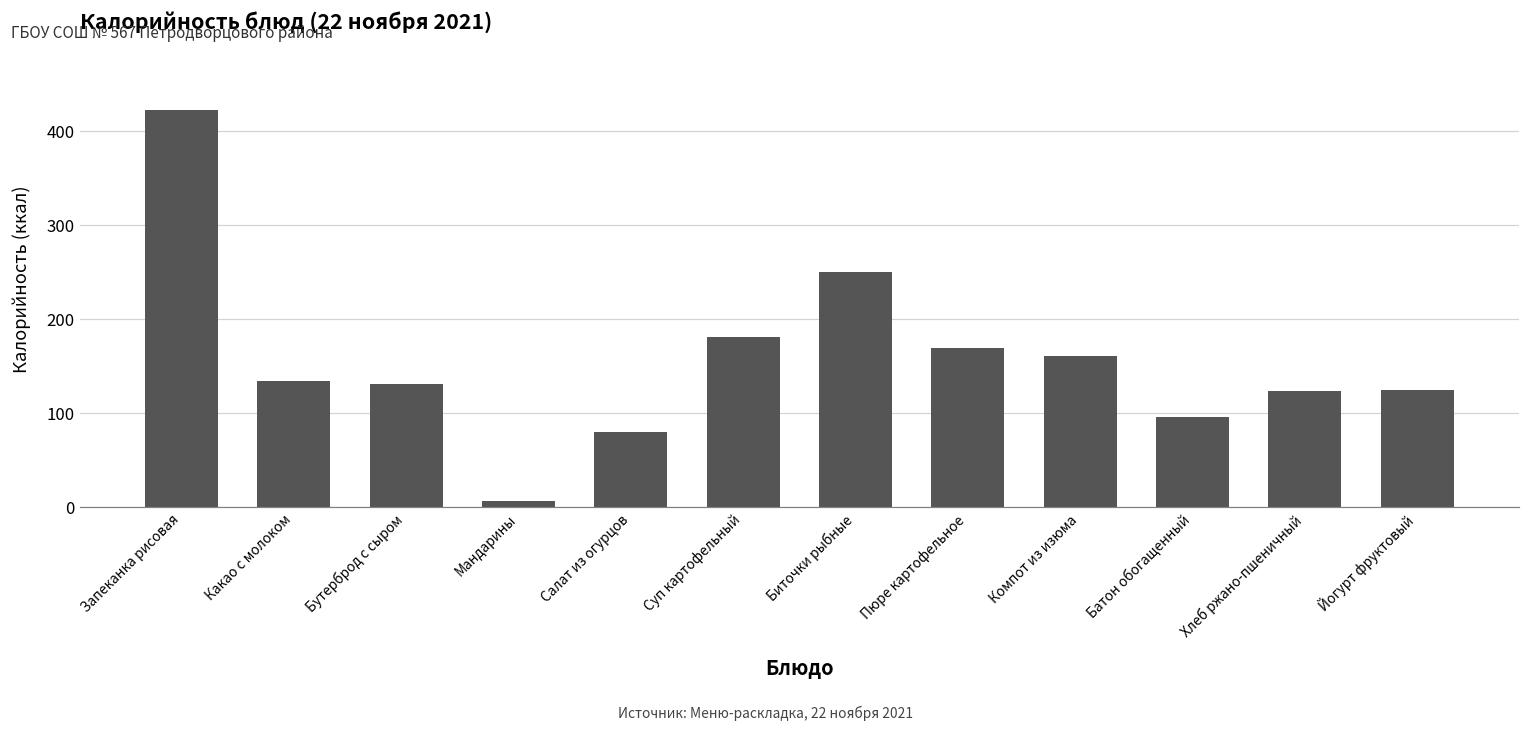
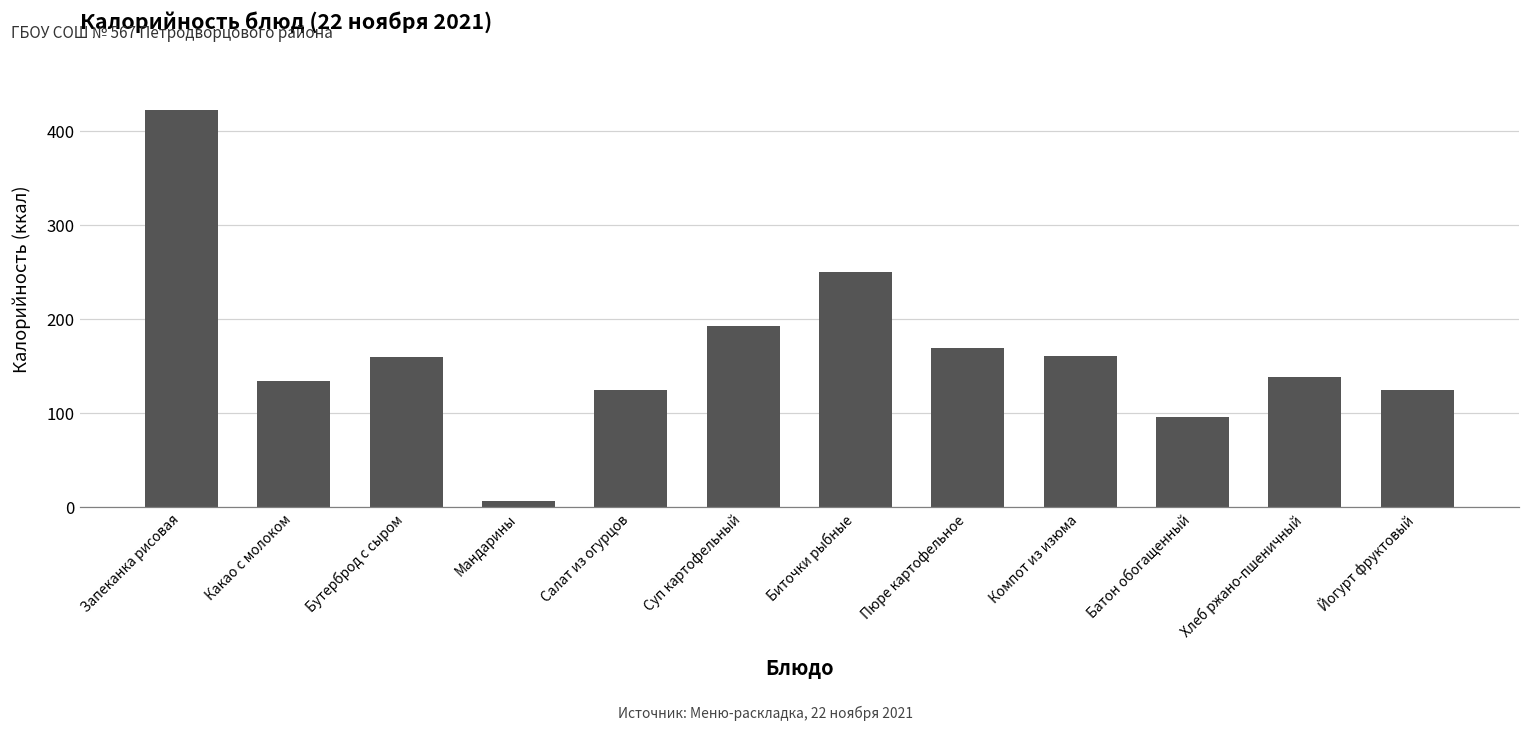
Бутерброд с сыром: 130 -> 160
Салат из огурцов: 80 -> 120
Суп картофельный: 180 -> 190
Хлеб ржано-пшеничный: 120 -> 140
